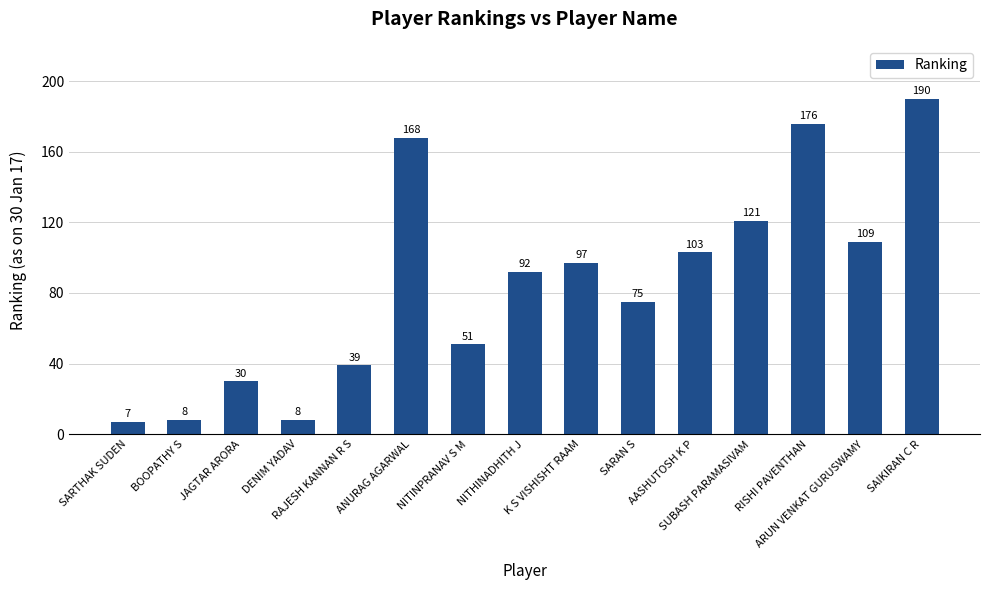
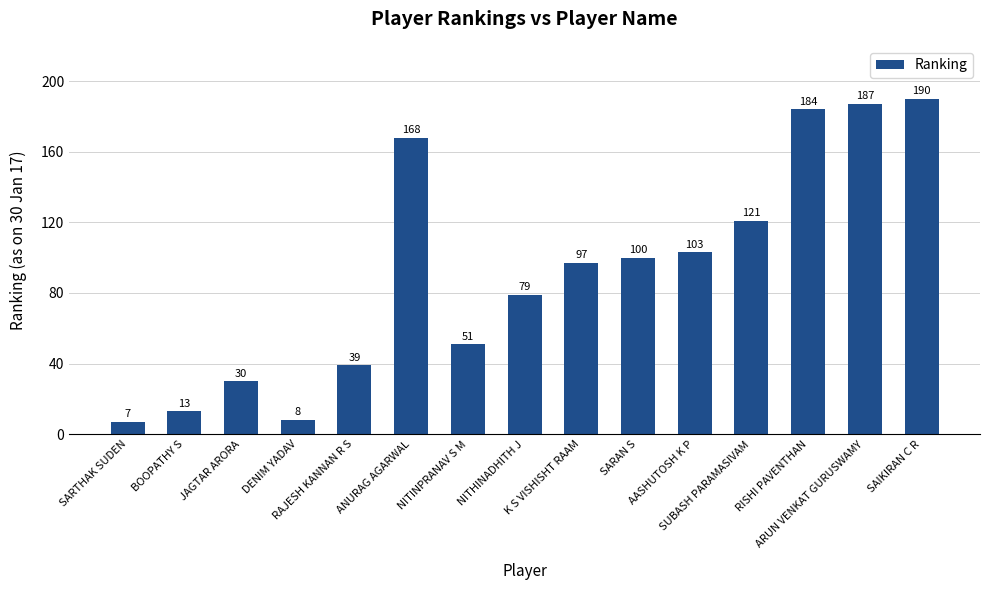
BOOPATHY S: 8 -> 13
NITHINADHITH J: 92 -> 79
SARAN S: 75 -> 100
RISHI PAVENTHAN: 176 -> 184
ARUN VENKAT GURUSWAMY: 109 -> 187
